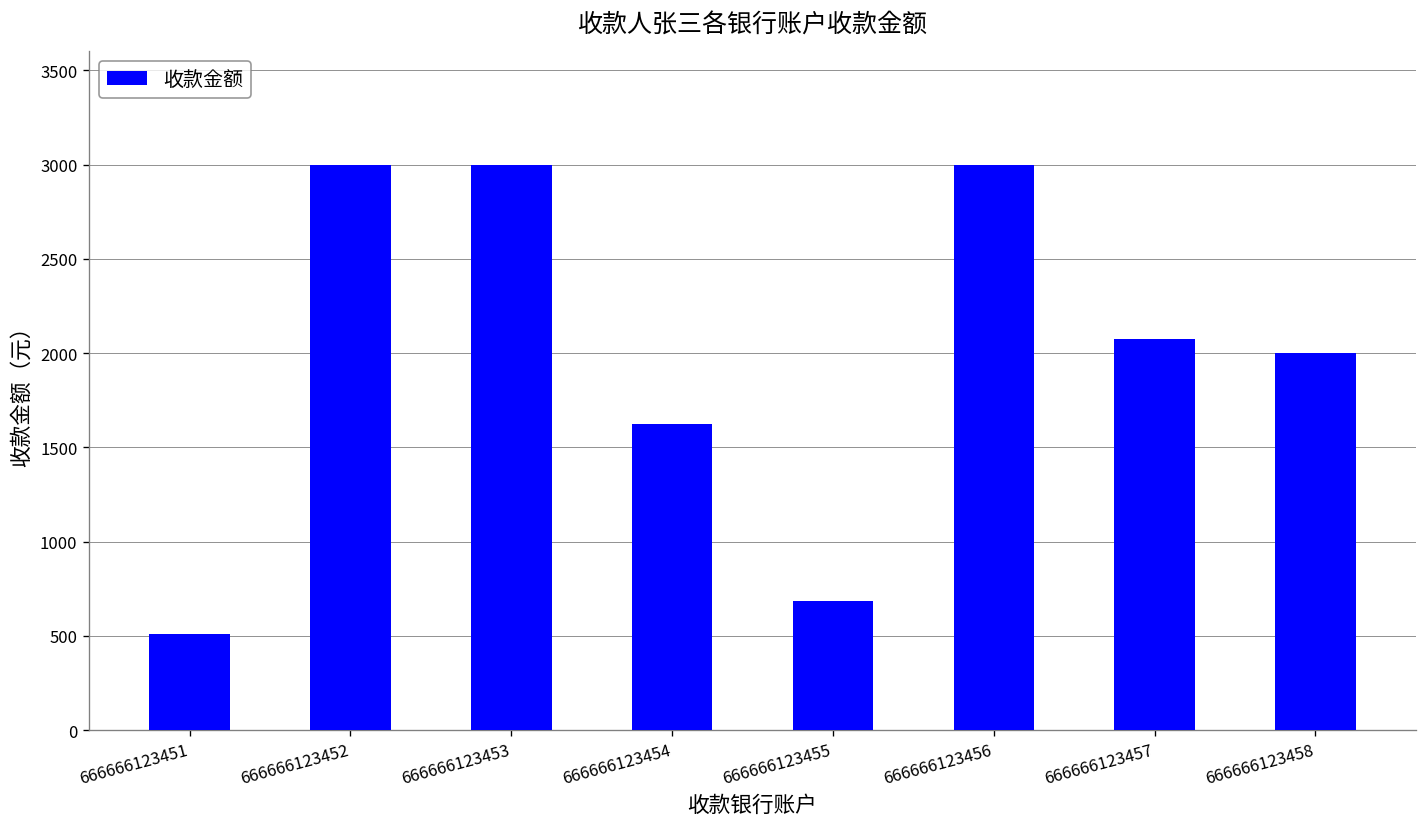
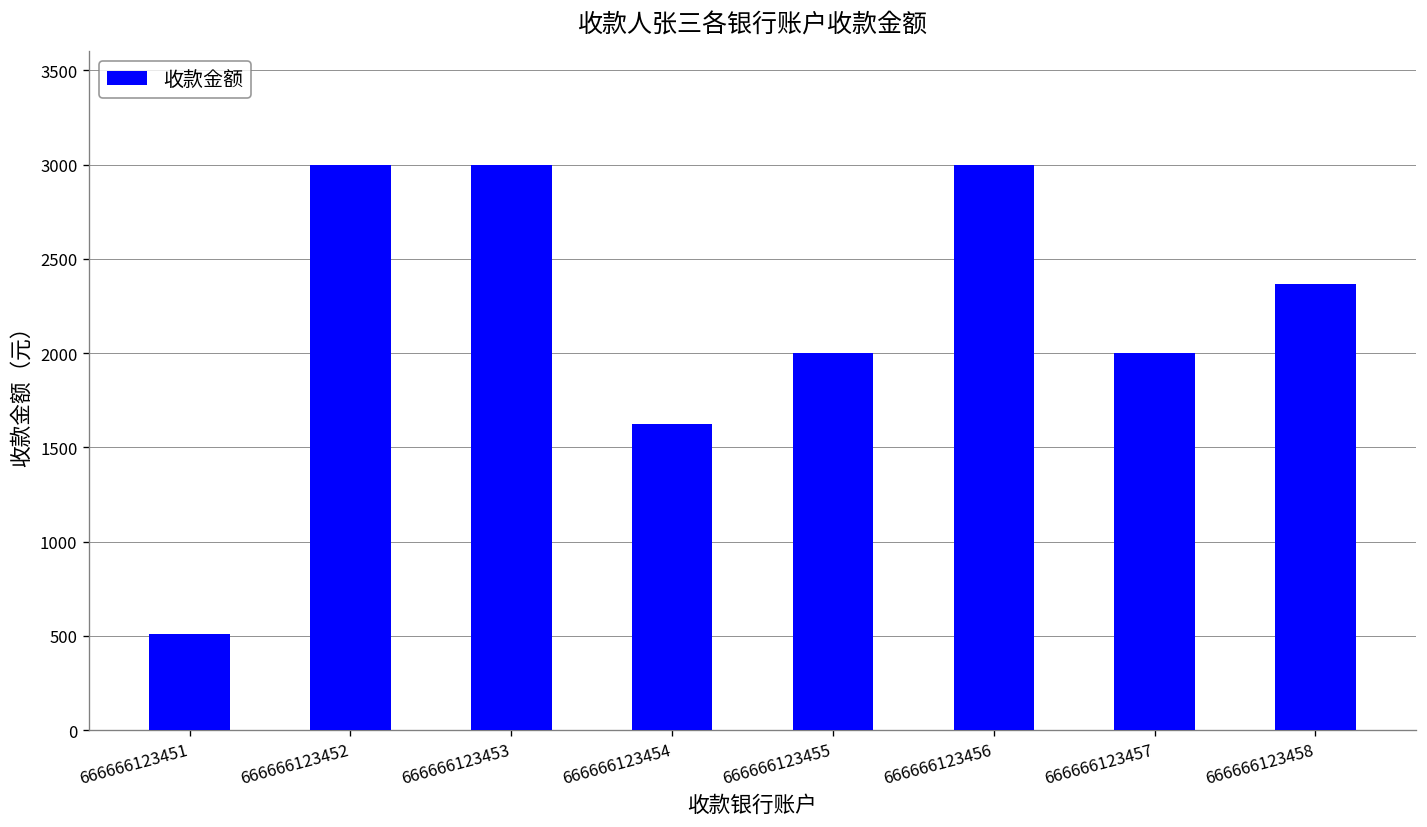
666666123455: 690 -> 2000
666666123457: 2080 -> 2000
666666123458: 2000 -> 2360
